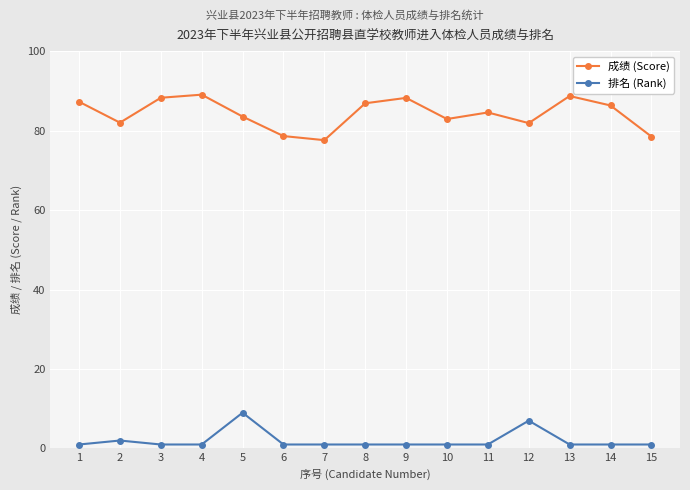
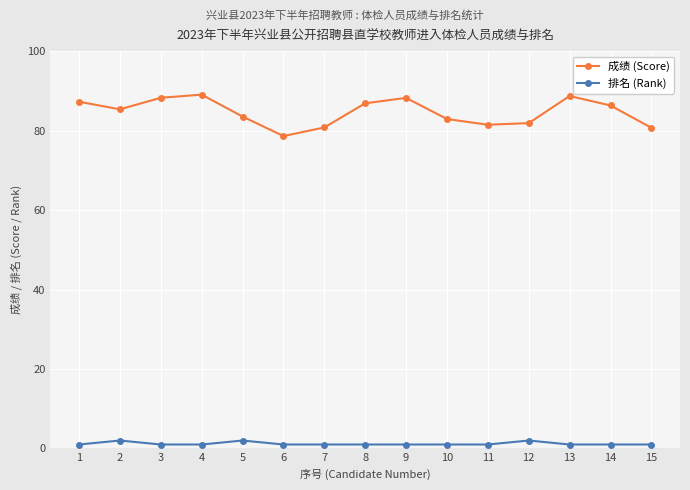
成绩 (Score), 2: 82 -> 85
排名 (Rank), 5: 9 -> 2
成绩 (Score), 7: 78 -> 81
成绩 (Score), 11: 85 -> 81
排名 (Rank), 12: 7 -> 2
成绩 (Score), 15: 79 -> 81
